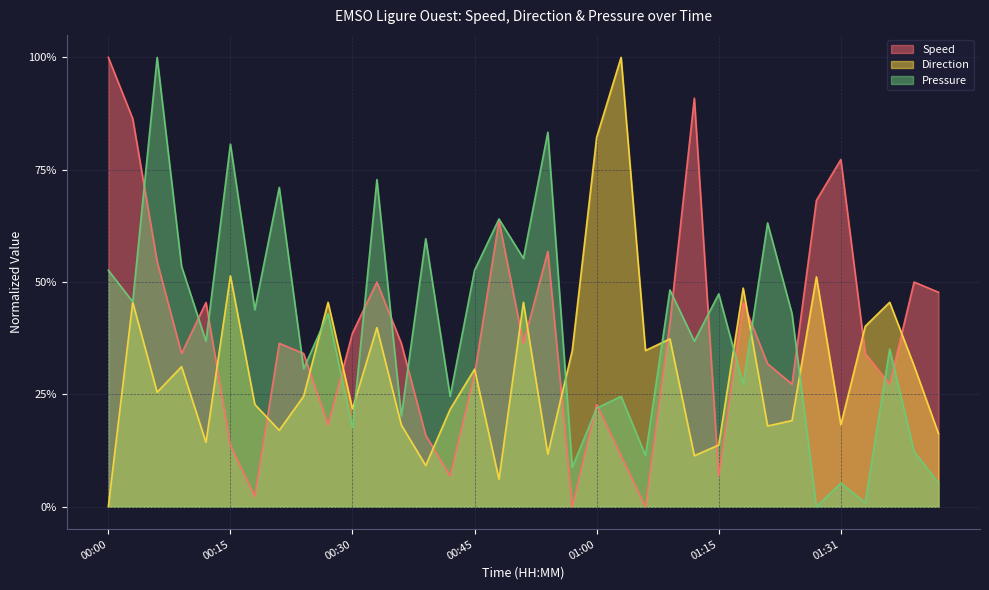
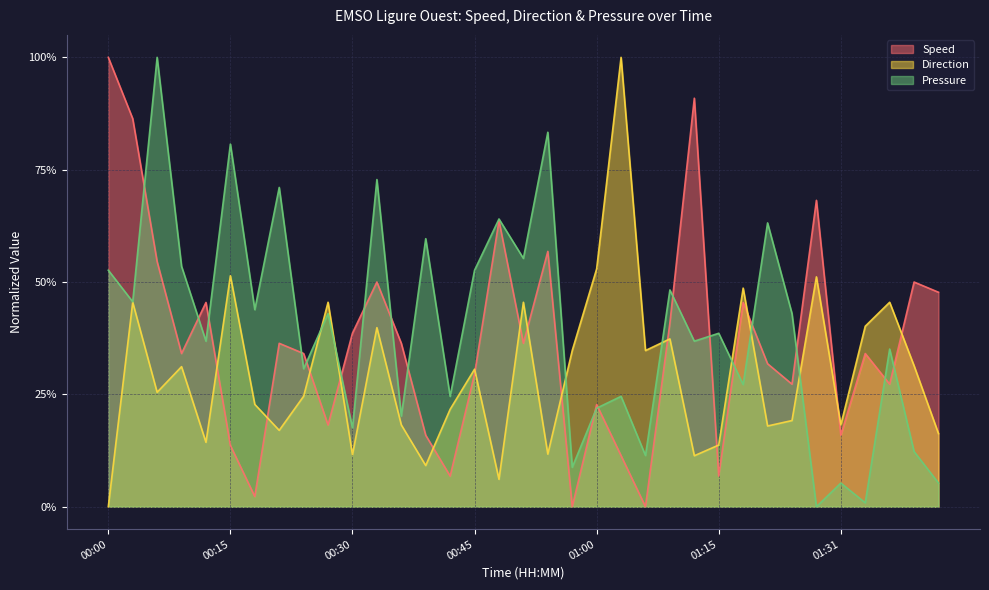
Direction, 00:30: 22% -> 12%
Direction, 01:00: 82% -> 53%
Pressure, 01:15: 47% -> 39%
Speed, 01:31: 77% -> 16%
